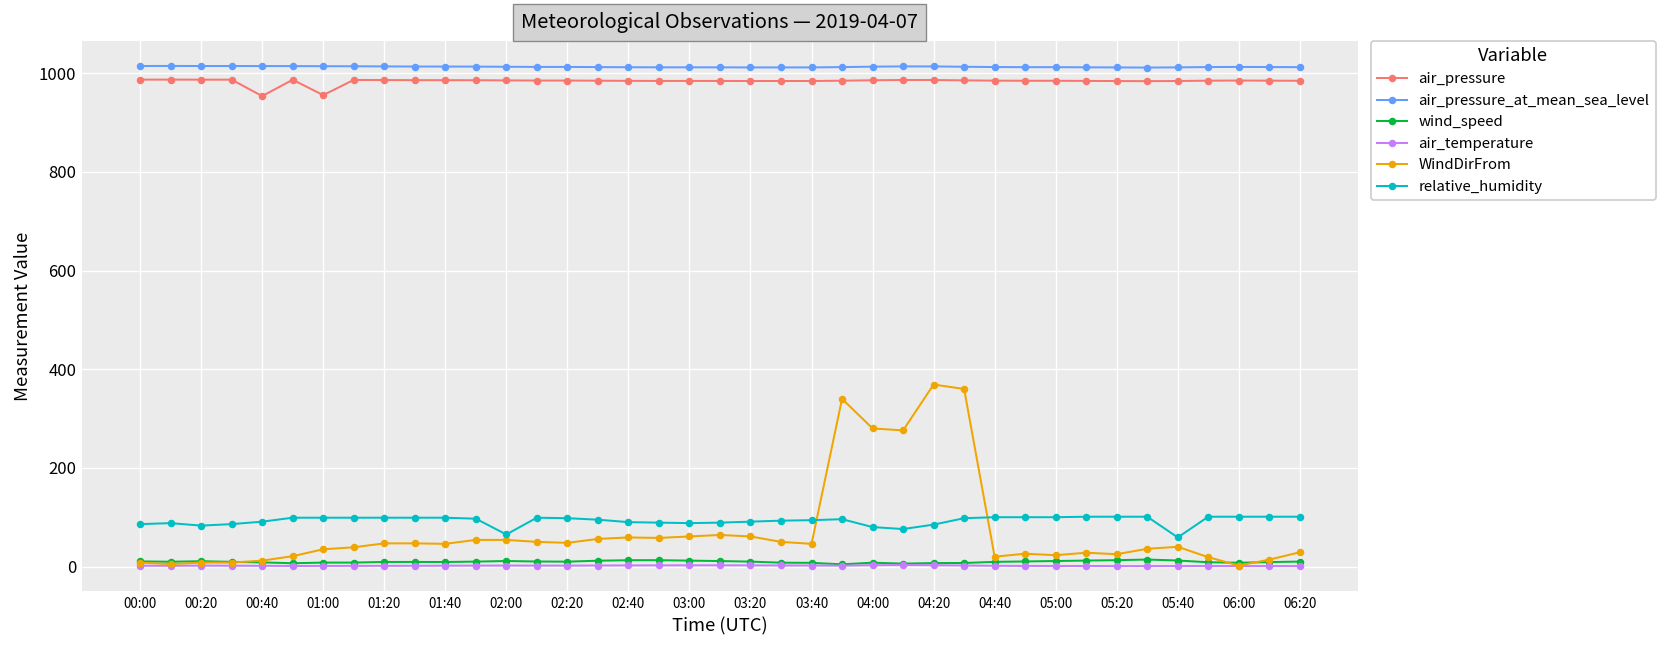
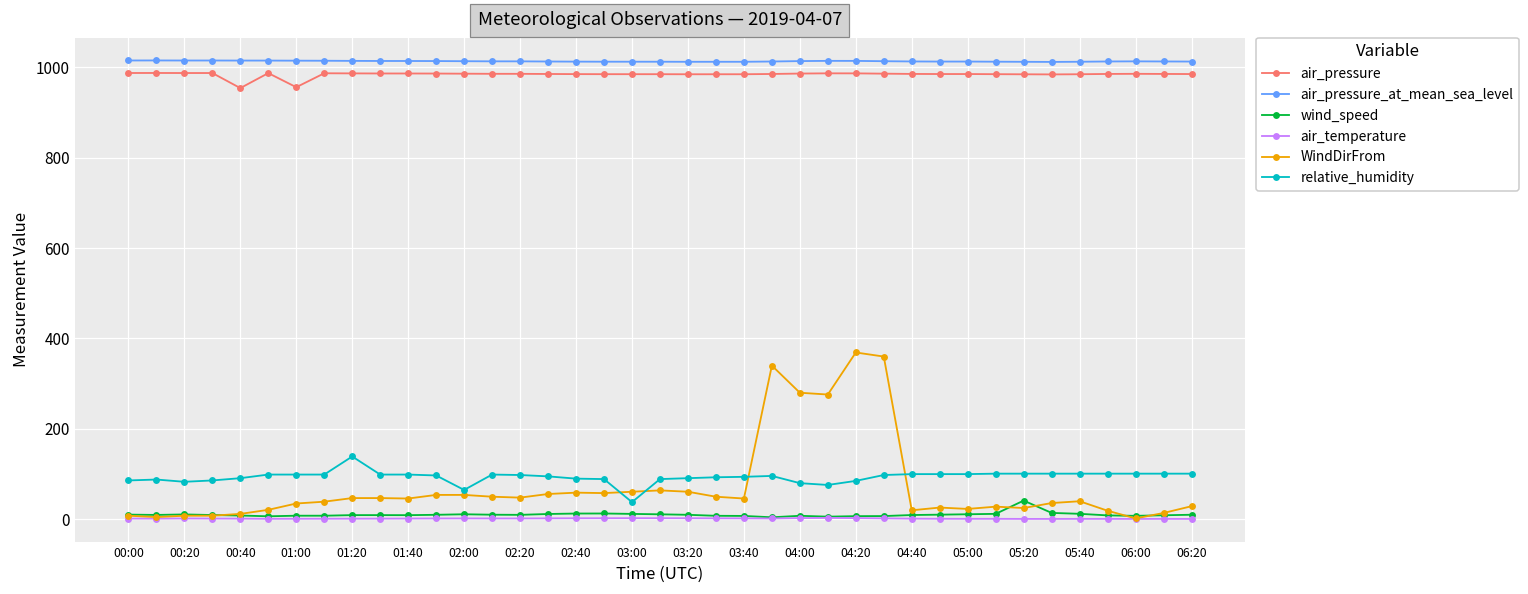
relative_humidity, 01:20: 100 -> 140
relative_humidity, 03:00: 90 -> 40
wind_speed, 05:20: 10 -> 40
relative_humidity, 05:40: 60 -> 100
